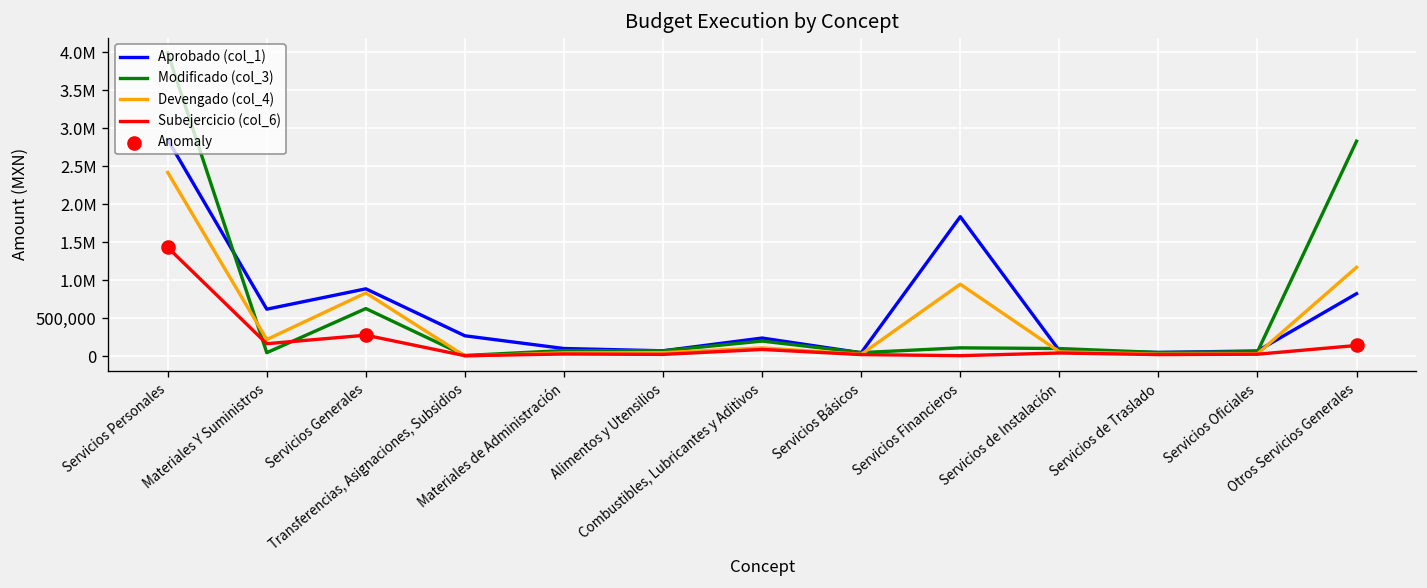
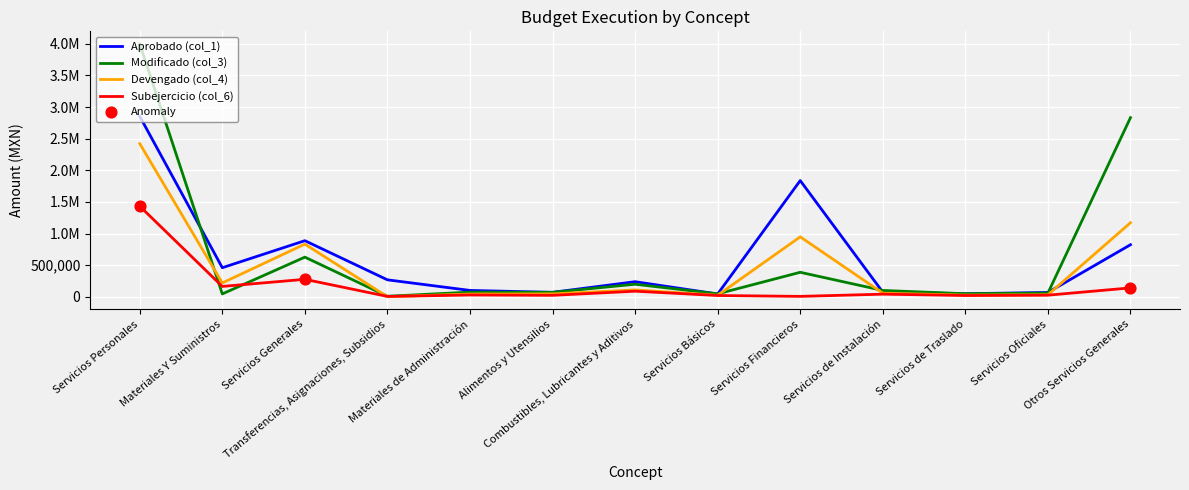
Aprobado (col_1), Materiales Y Suministros: 600,000 -> 500,000
Modificado (col_3), Servicios Financieros: 100,000 -> 400,000
